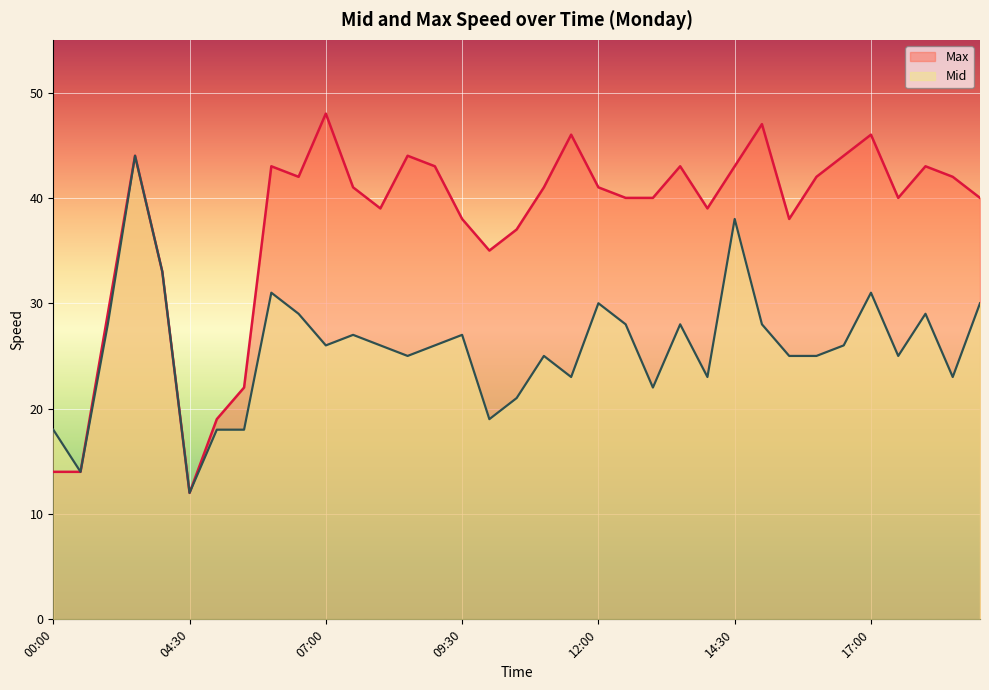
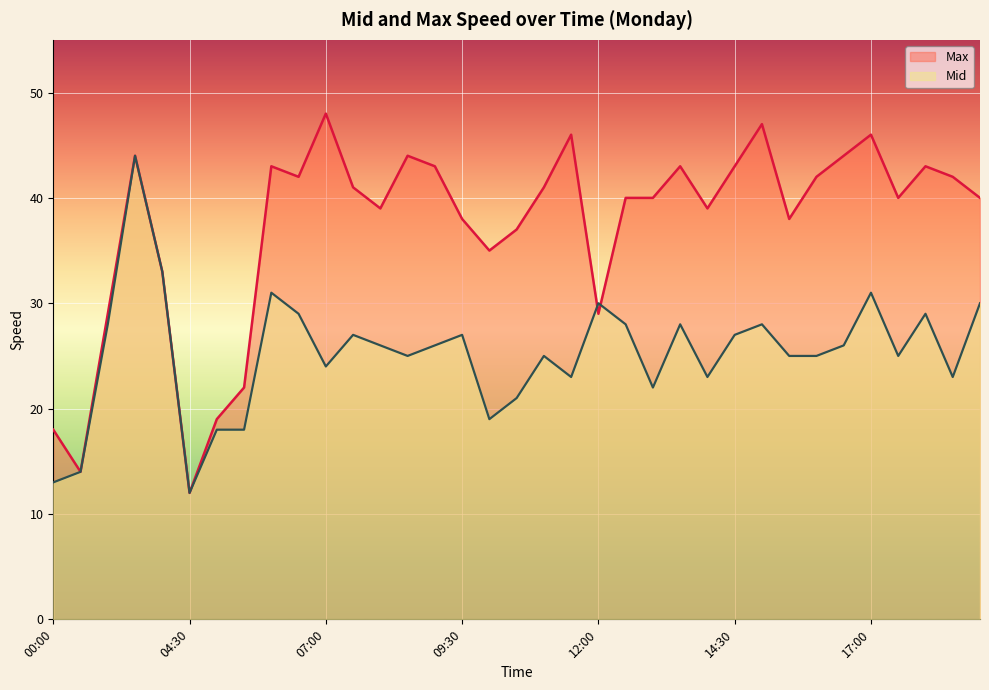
Max, 00:00: 14 -> 18
Mid, 00:00: 18 -> 13
Mid, 07:00: 26 -> 24
Max, 12:00: 41 -> 29
Mid, 14:30: 38 -> 27
